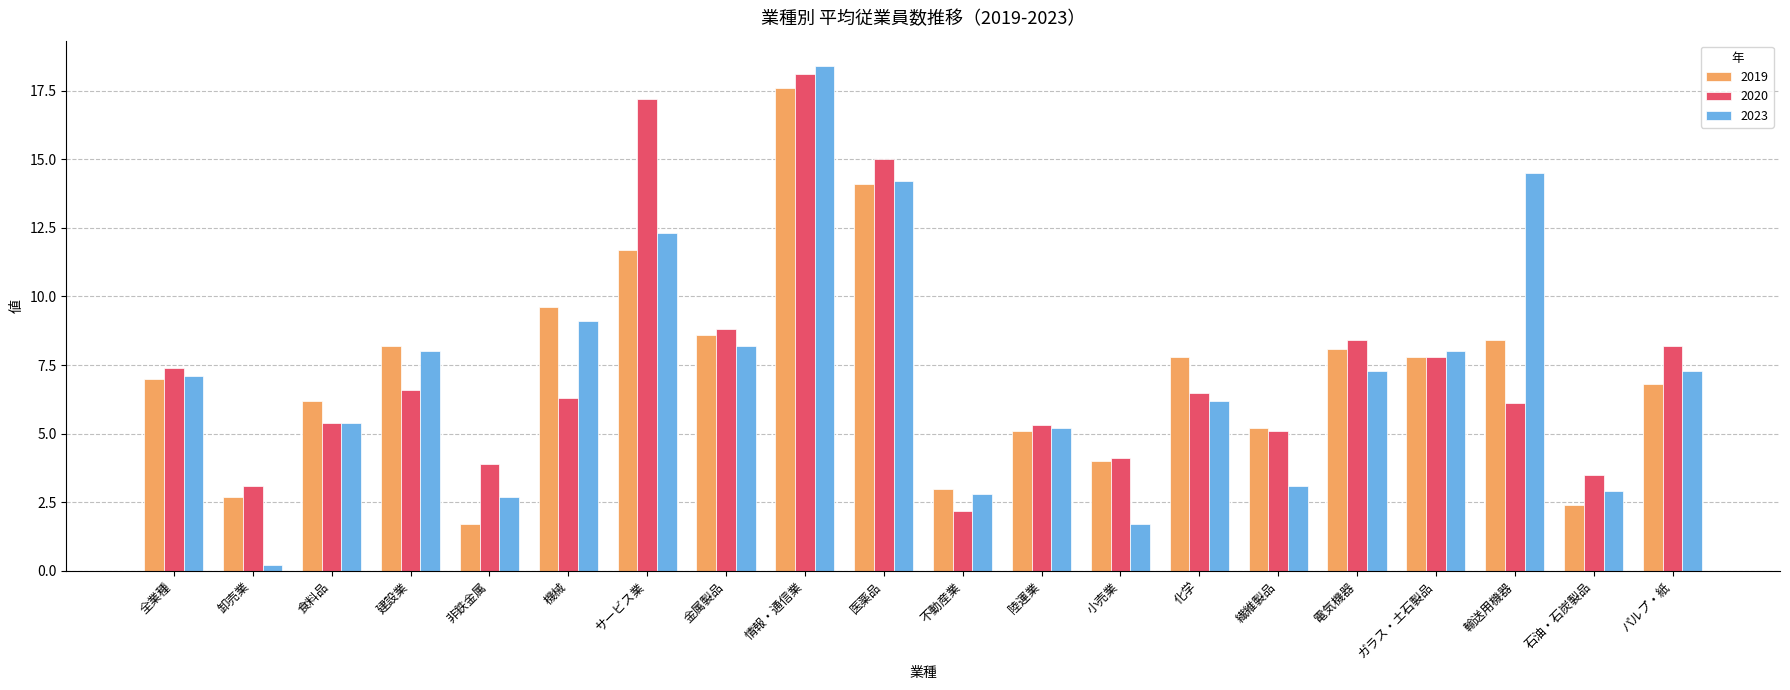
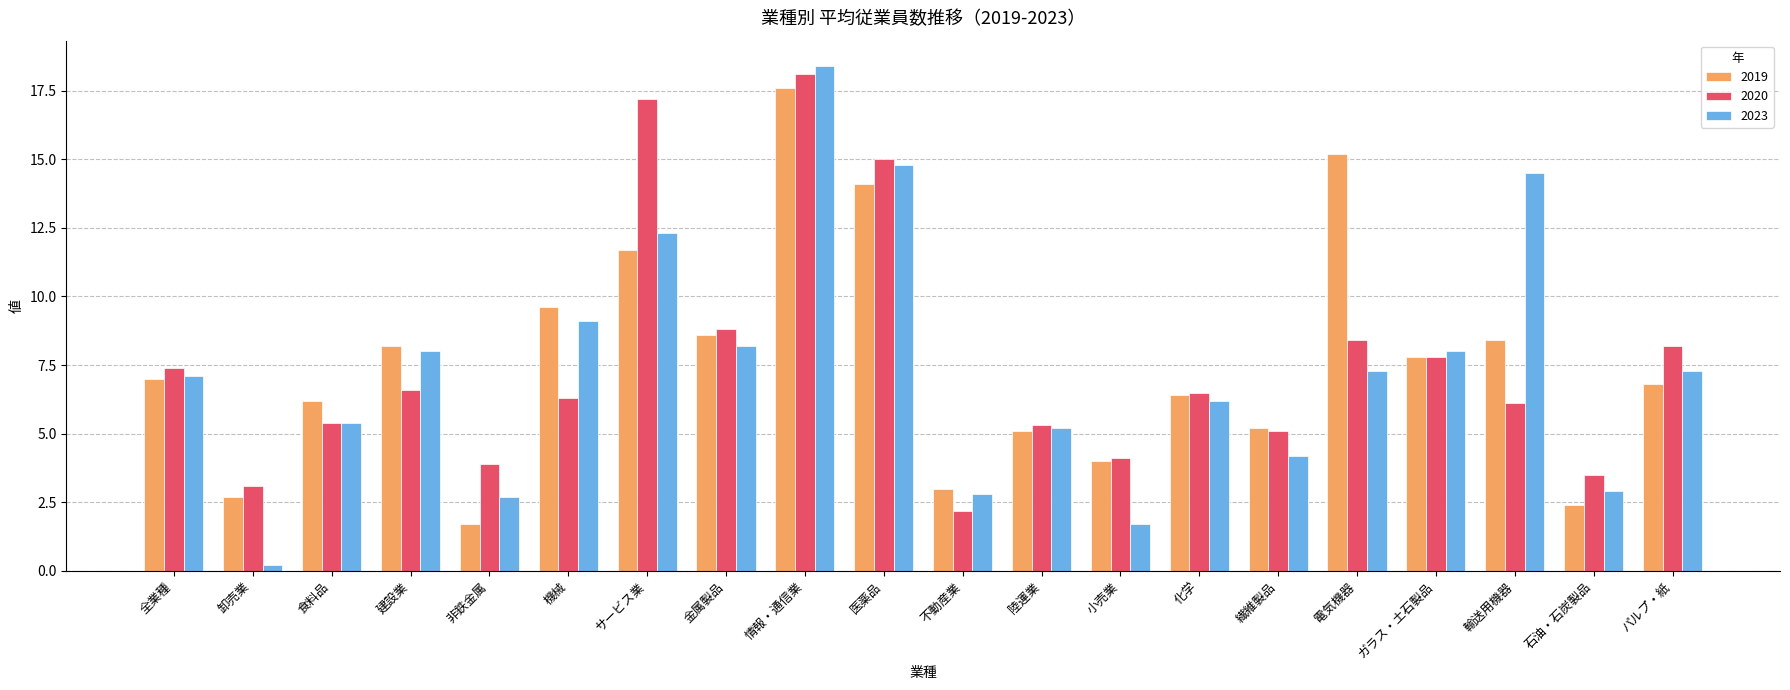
2023, 医薬品: 14.2 -> 14.8
2019, 化学: 7.8 -> 6.4
2023, 繊維製品: 3.1 -> 4.2
2019, 電気機器: 8.1 -> 15.2
